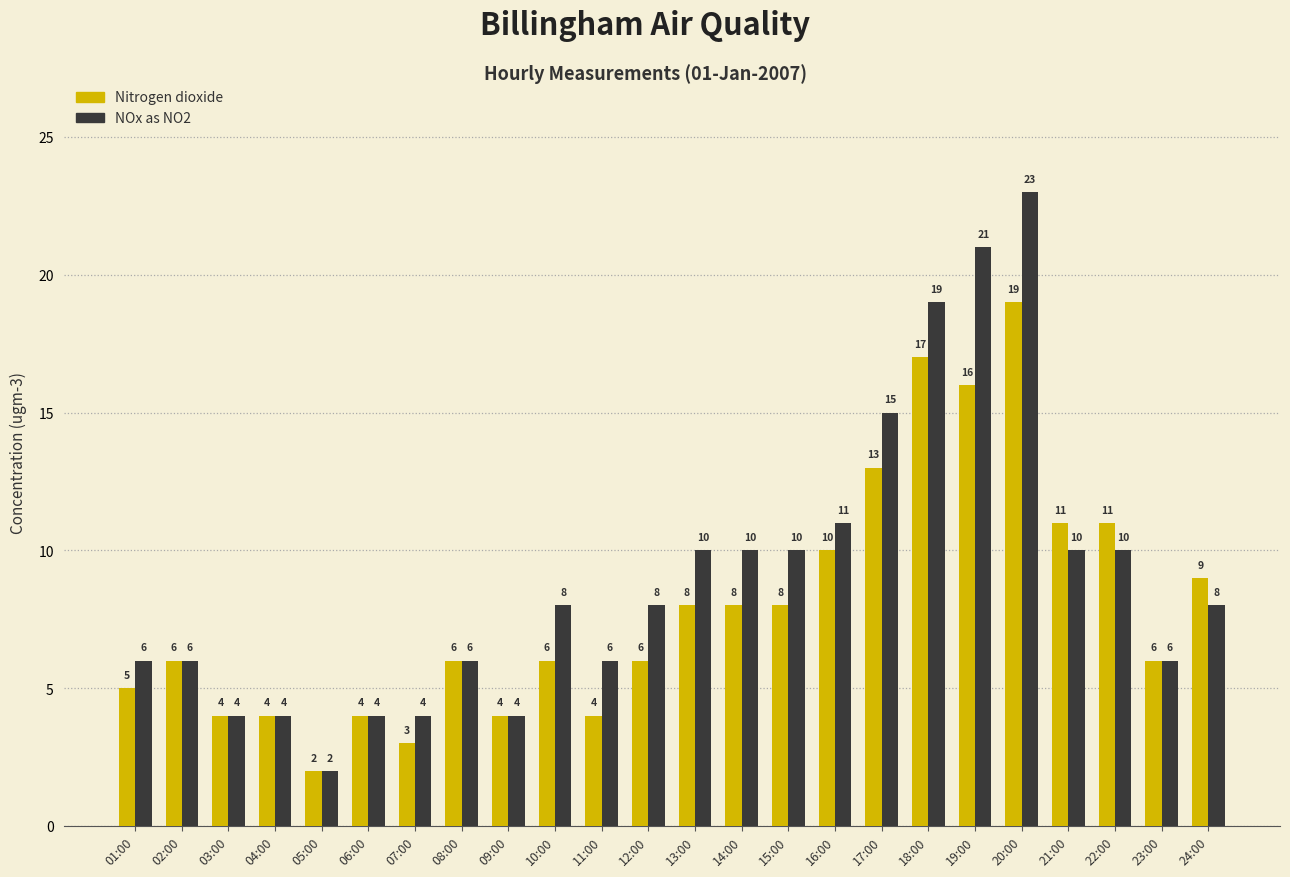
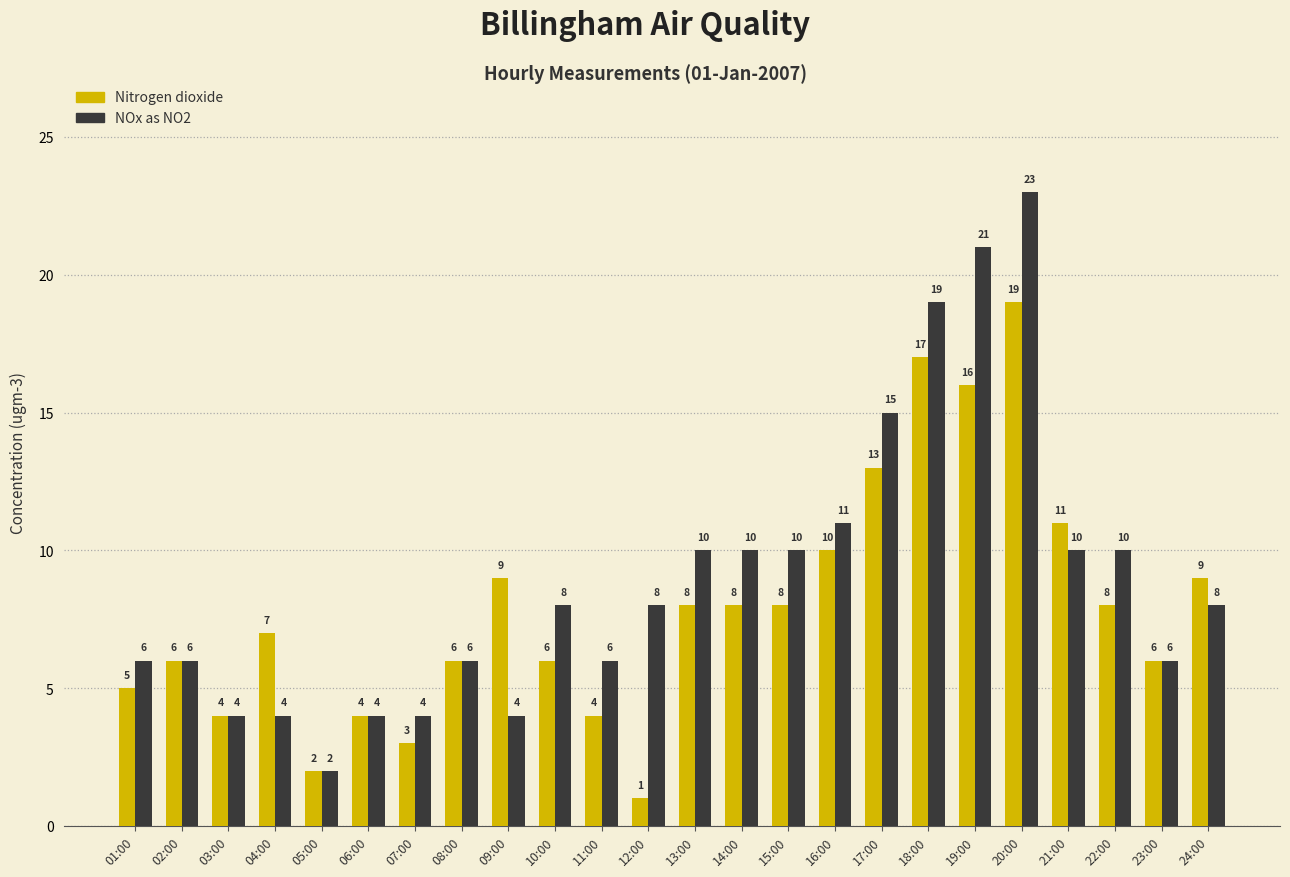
Nitrogen dioxide, 04:00: 4 -> 7
Nitrogen dioxide, 09:00: 4 -> 9
Nitrogen dioxide, 12:00: 6 -> 1
Nitrogen dioxide, 22:00: 11 -> 8
